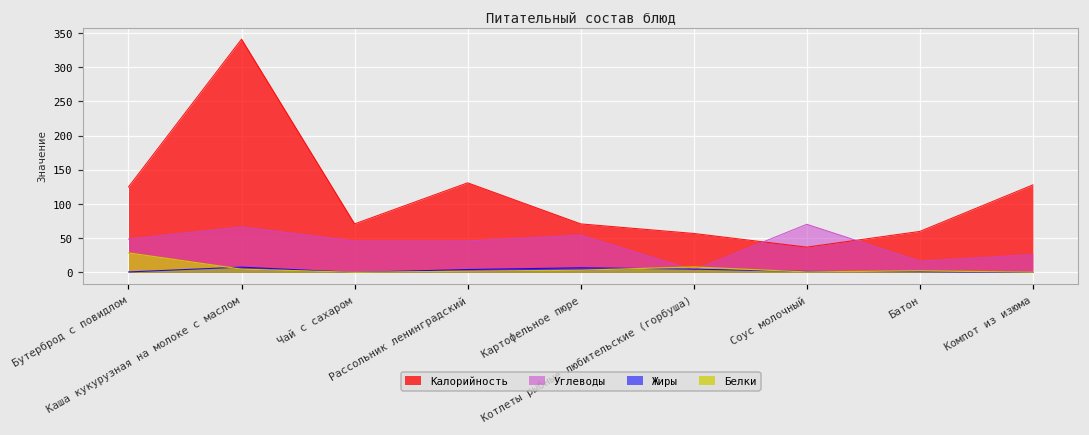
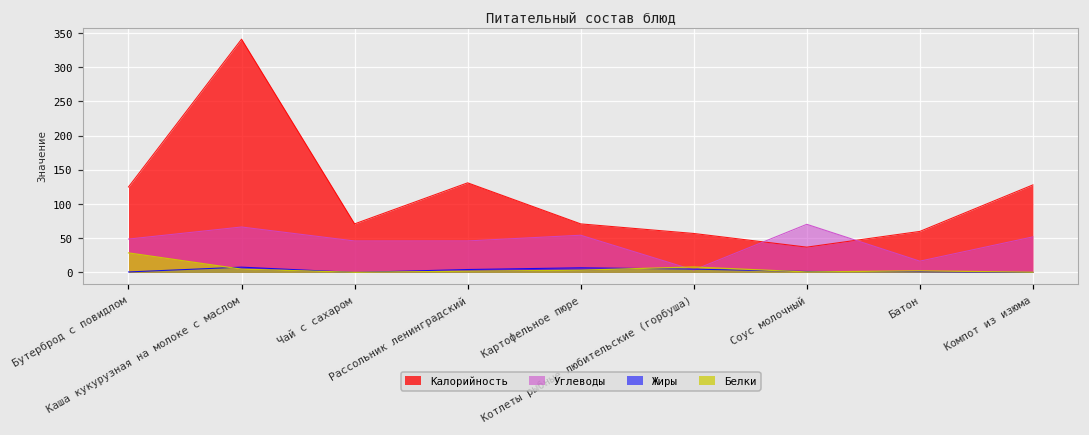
Углеводы, Компот из изюма: 30 -> 50
